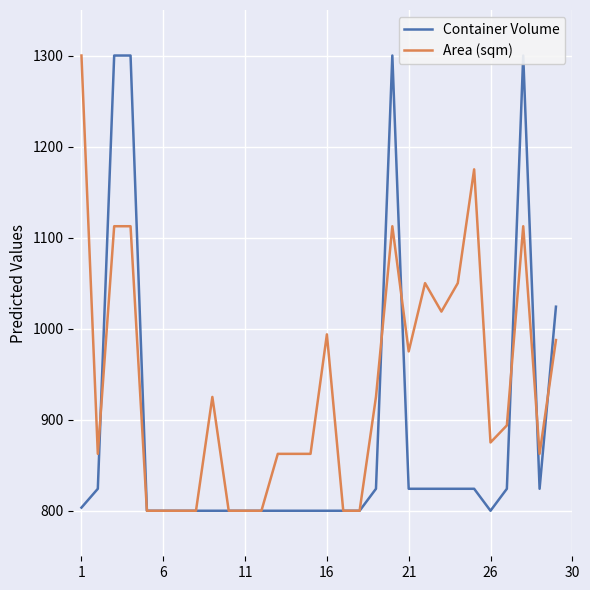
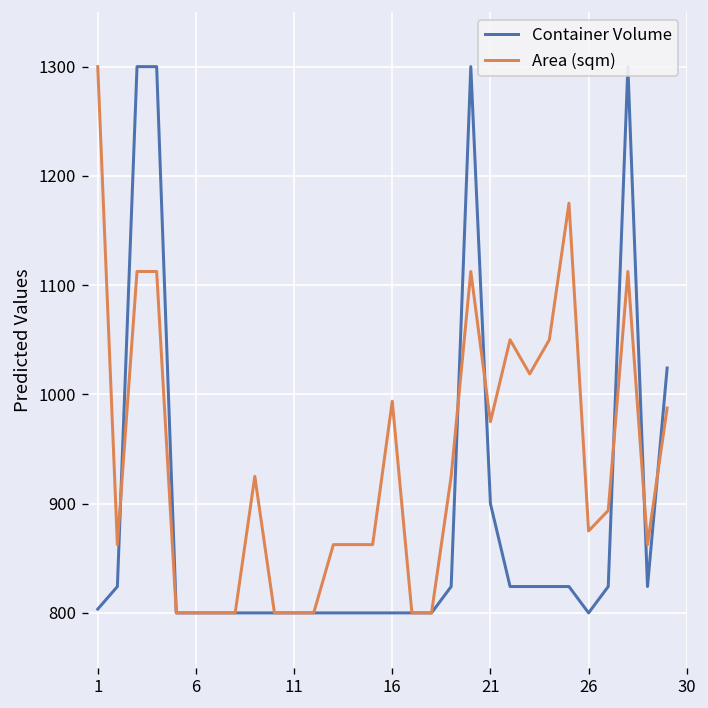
Container Volume, 21: 820 -> 900
